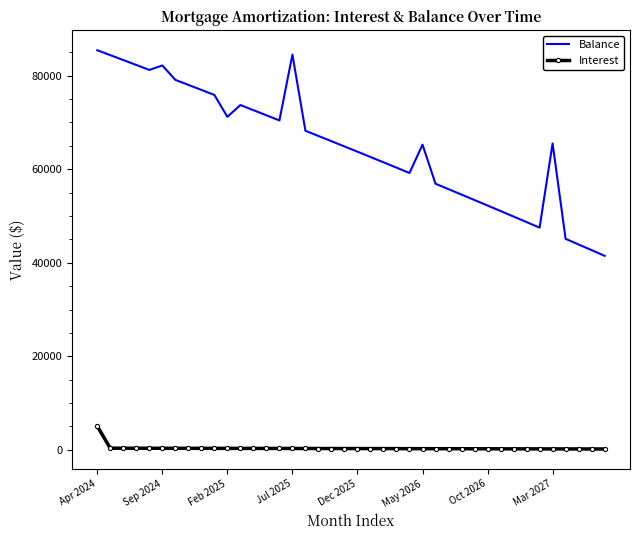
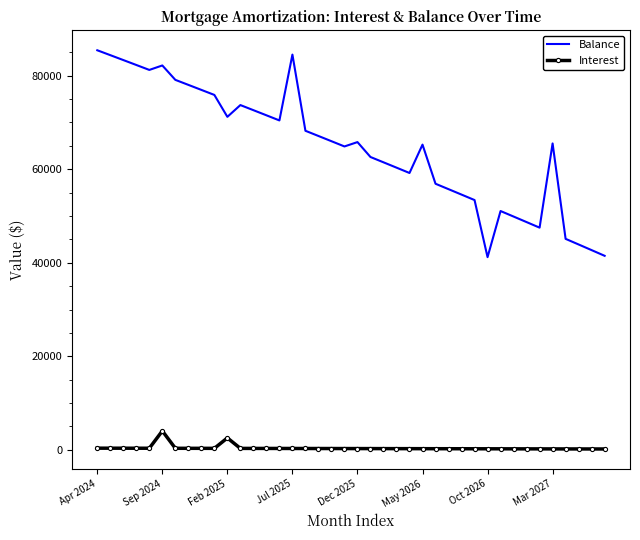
Interest, Apr 2024: 5000 -> 0
Interest, Sep 2024: 0 -> 4000
Interest, Feb 2025: 0 -> 3000
Balance, Dec 2025: 64000 -> 66000
Balance, Oct 2026: 52000 -> 41000
